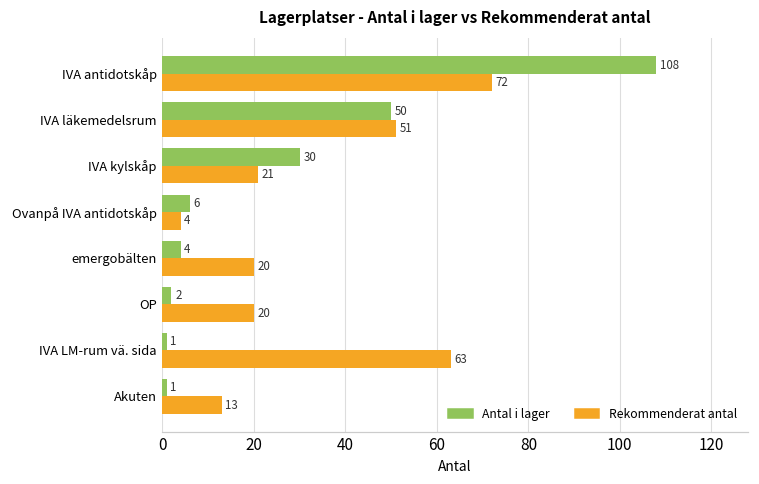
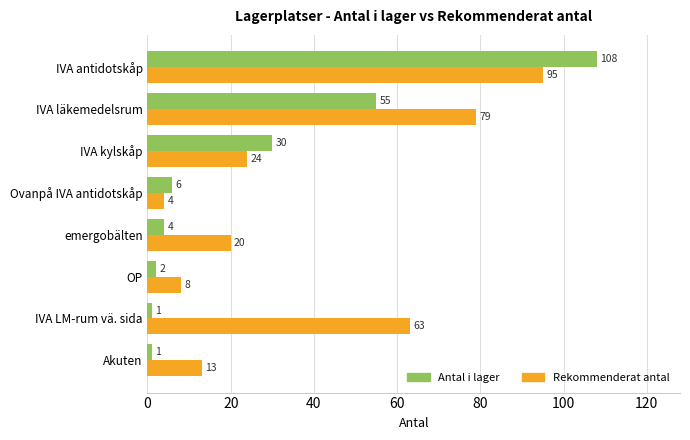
Rekommenderat antal, IVA antidotskåp: 72 -> 95
Antal i lager, IVA läkemedelsrum: 50 -> 55
Rekommenderat antal, IVA läkemedelsrum: 51 -> 79
Rekommenderat antal, IVA kylskåp: 21 -> 24
Rekommenderat antal, OP: 20 -> 8
